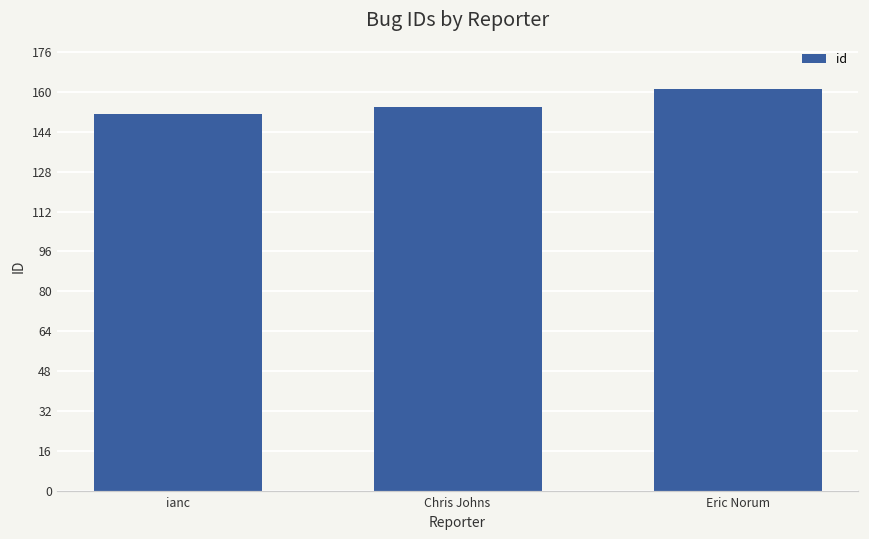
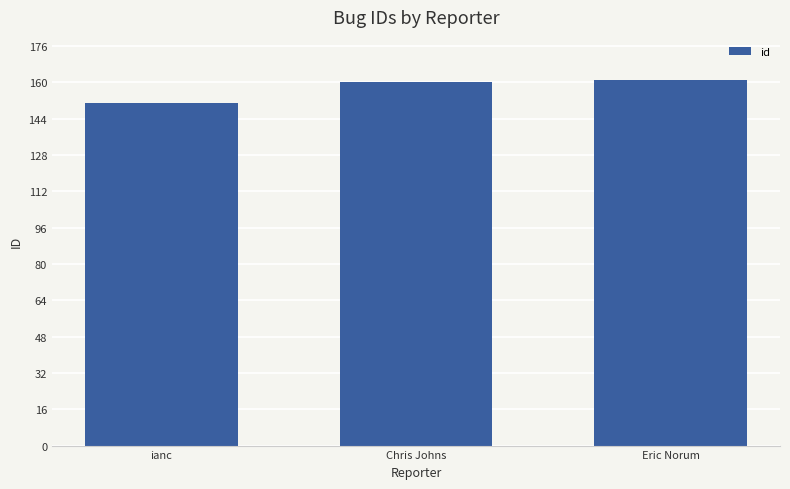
Chris Johns: 154 -> 160
